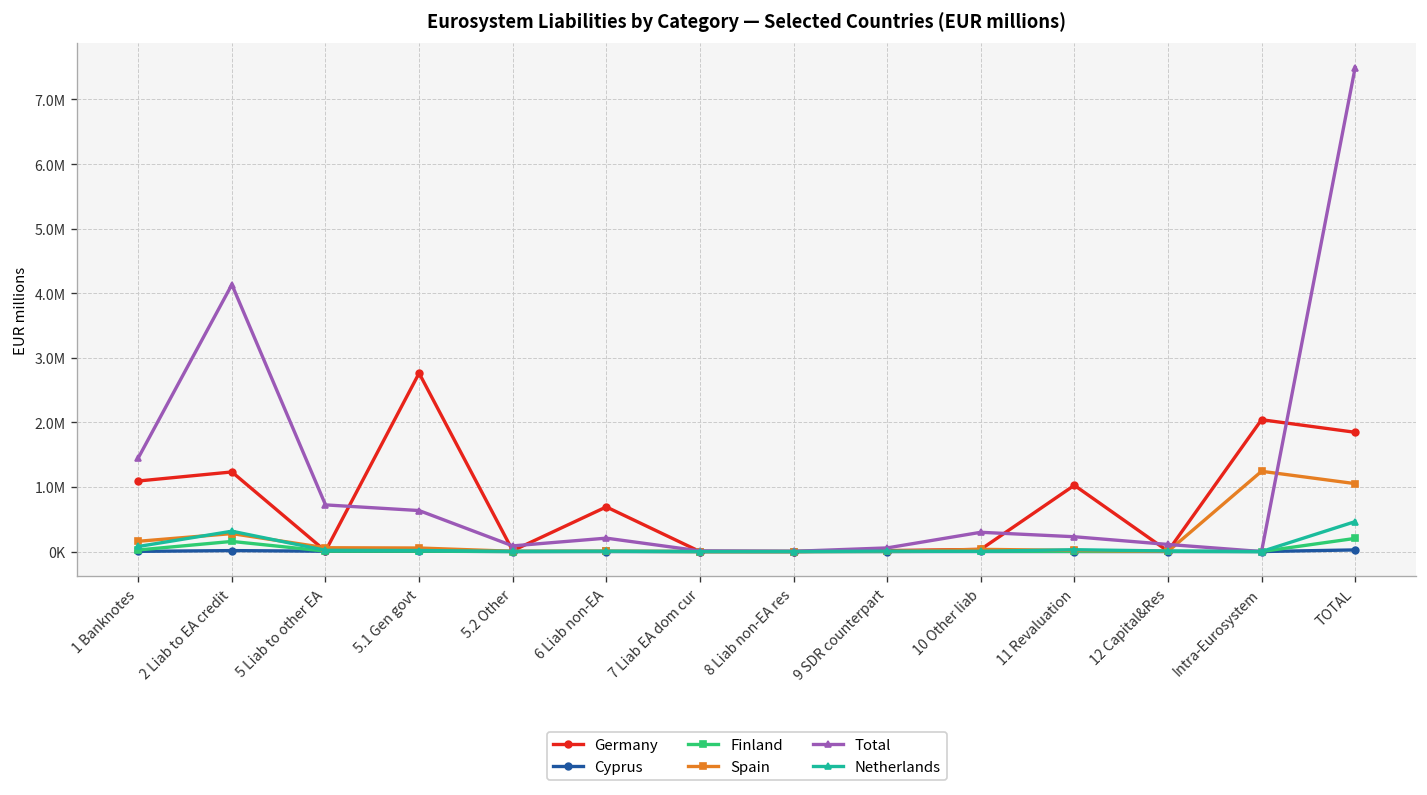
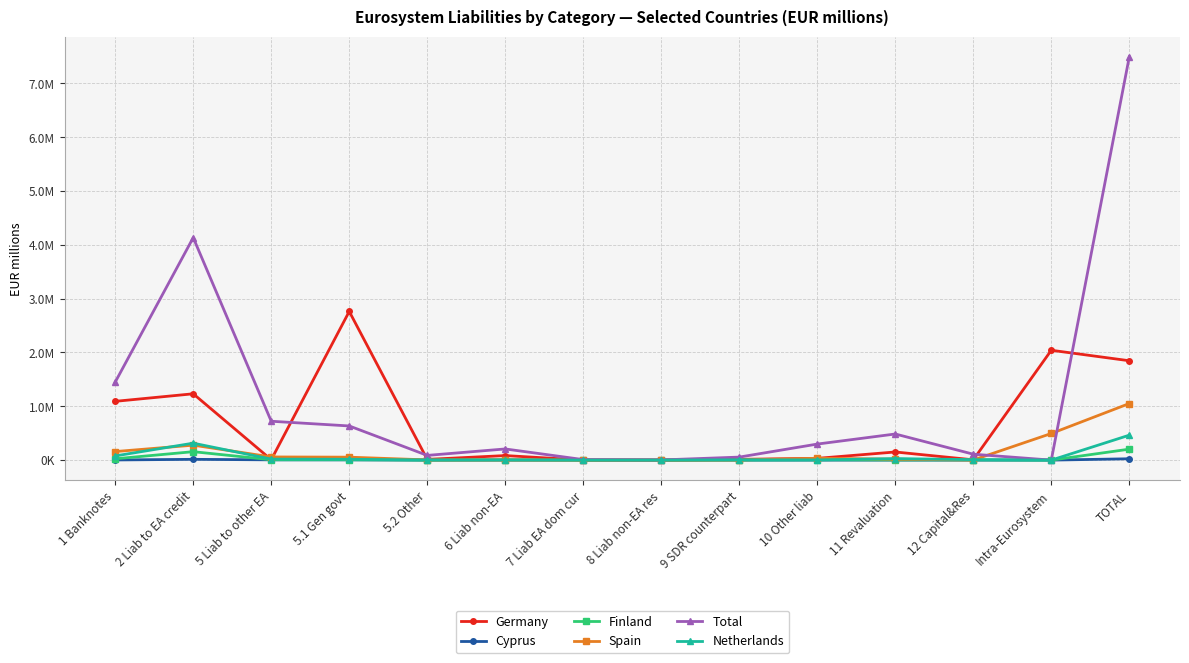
Germany, 6 Liab non-EA: 700000 -> 100000
Germany, 11 Revaluation: 1000000 -> 200000
Total, 11 Revaluation: 200000 -> 500000
Spain, Intra-Eurosystem: 1200000 -> 500000
